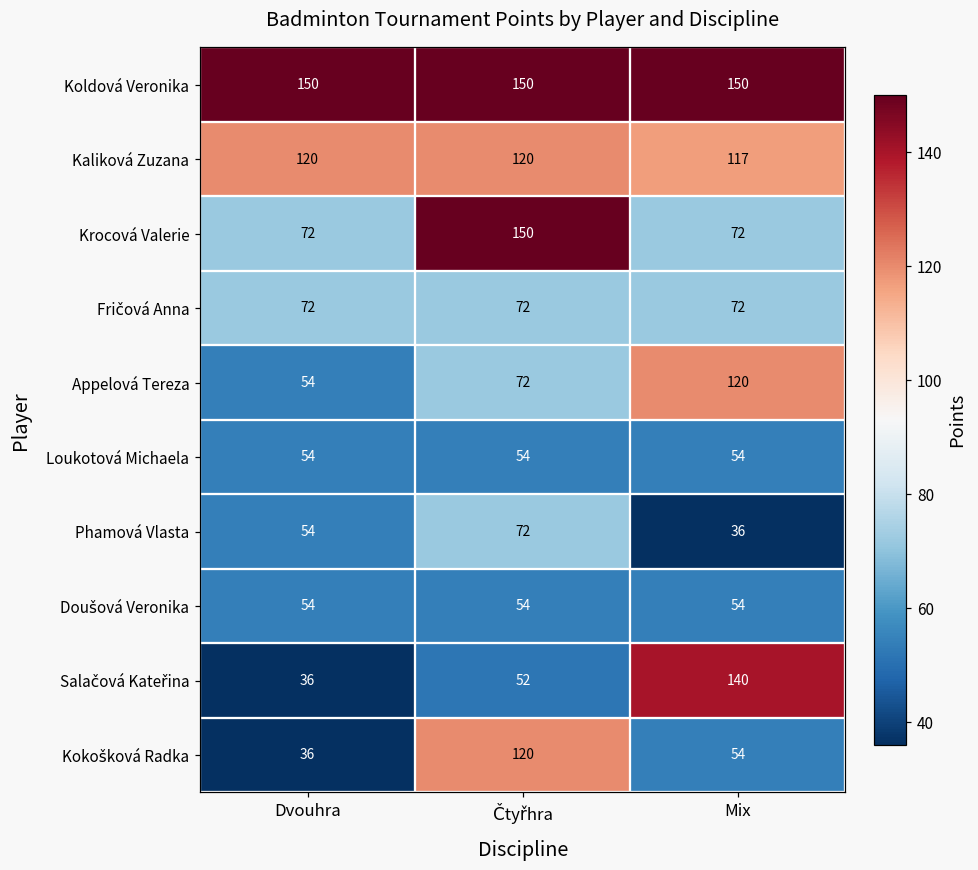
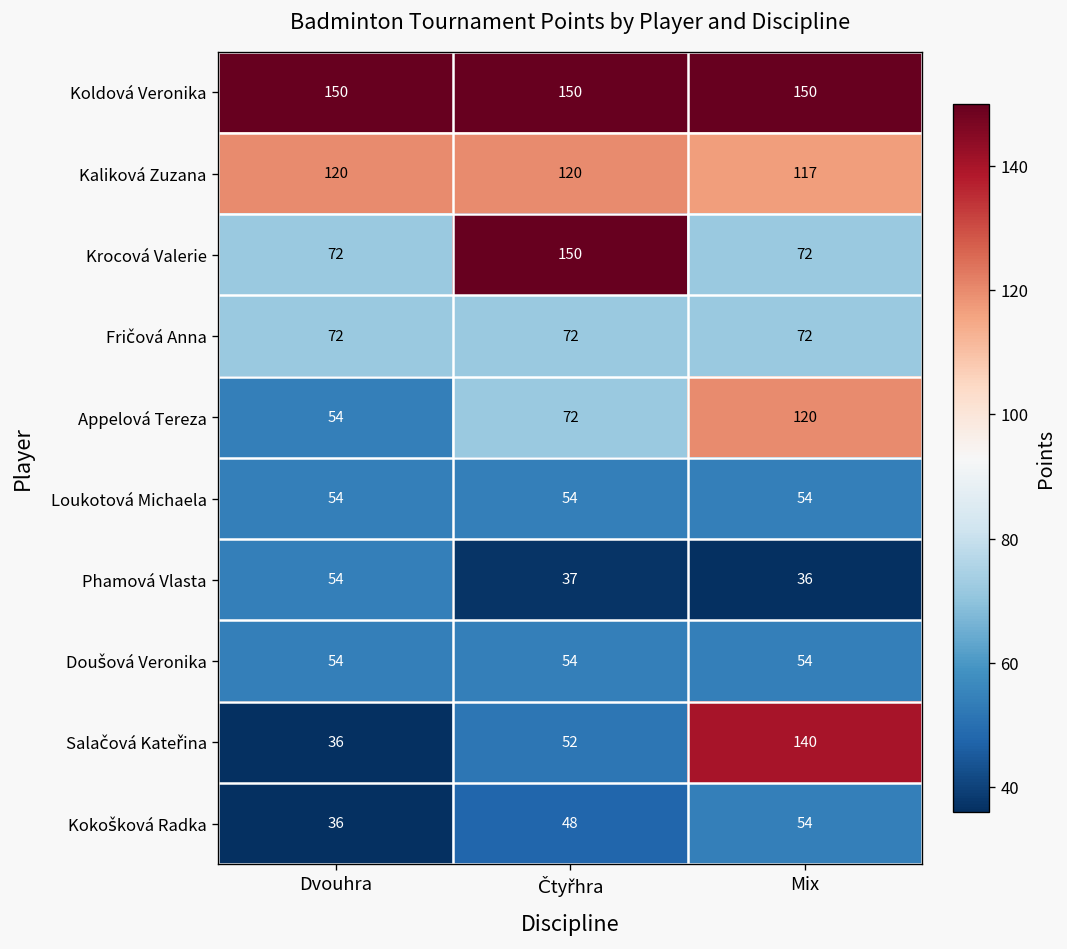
Phamová Vlasta, Čtyřhra: 72 -> 37
Kokošková Radka, Čtyřhra: 120 -> 48
